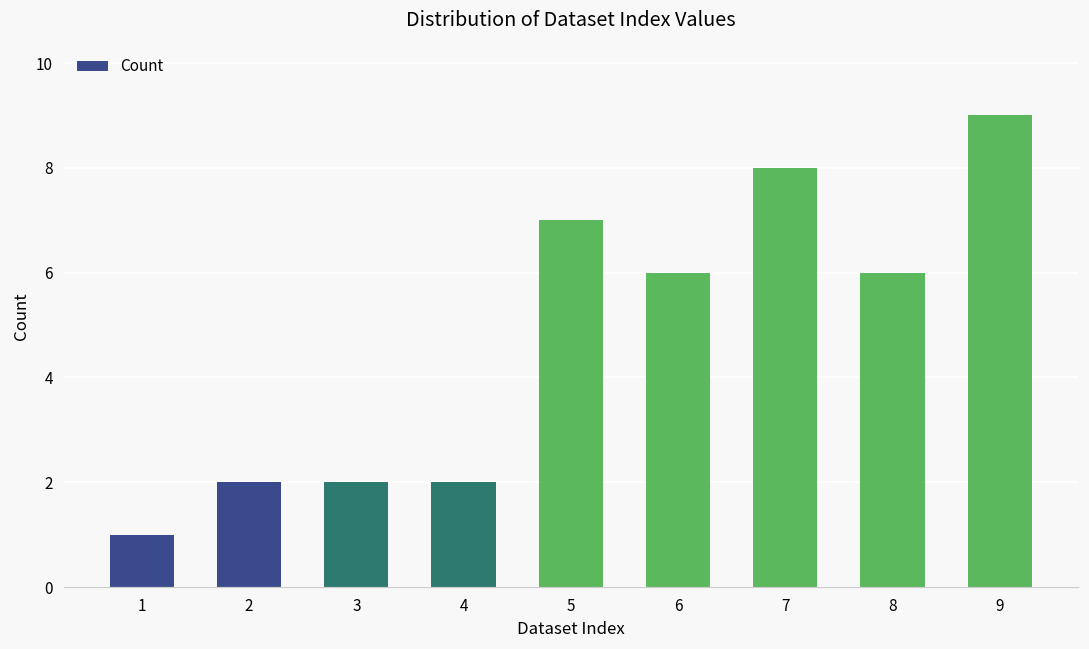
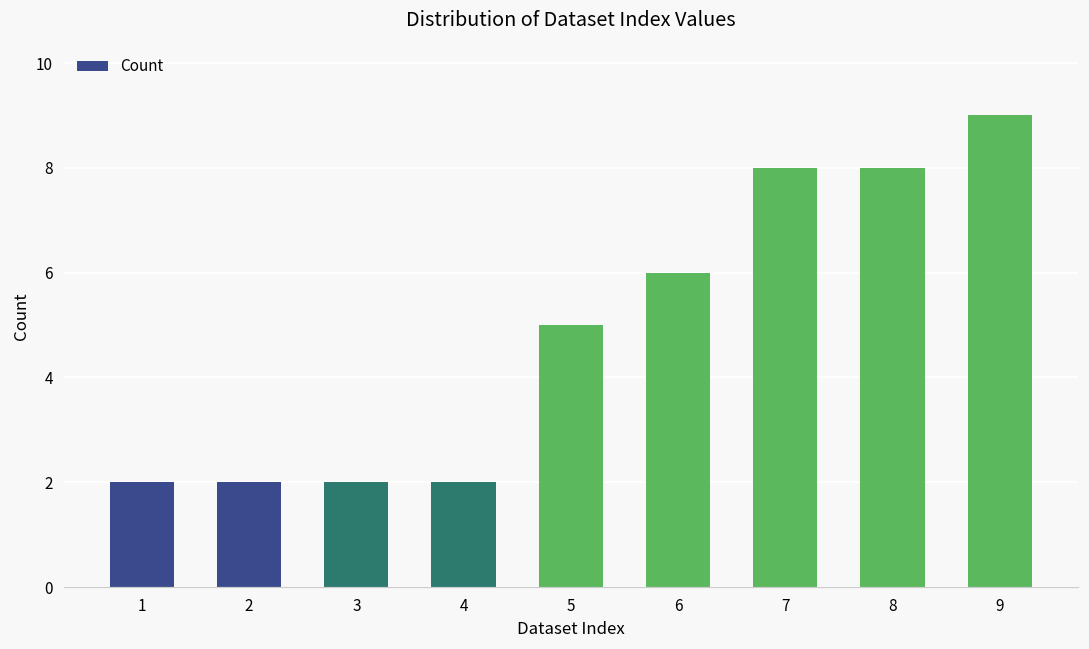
1: 1 -> 2
5: 7 -> 5
8: 6 -> 8
